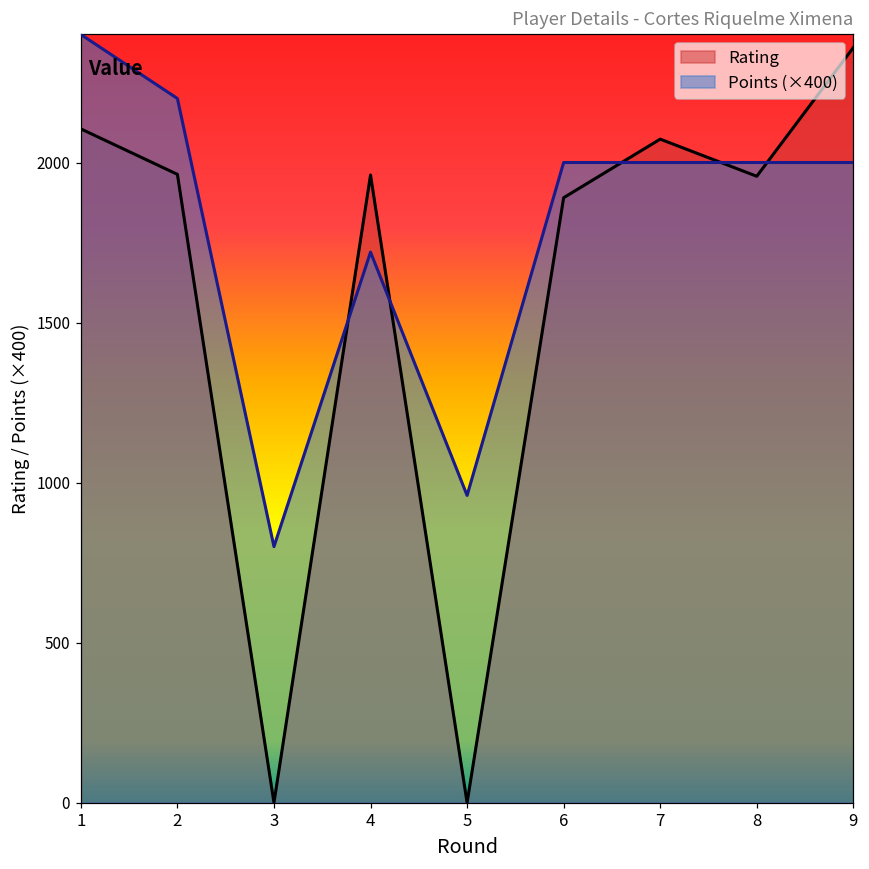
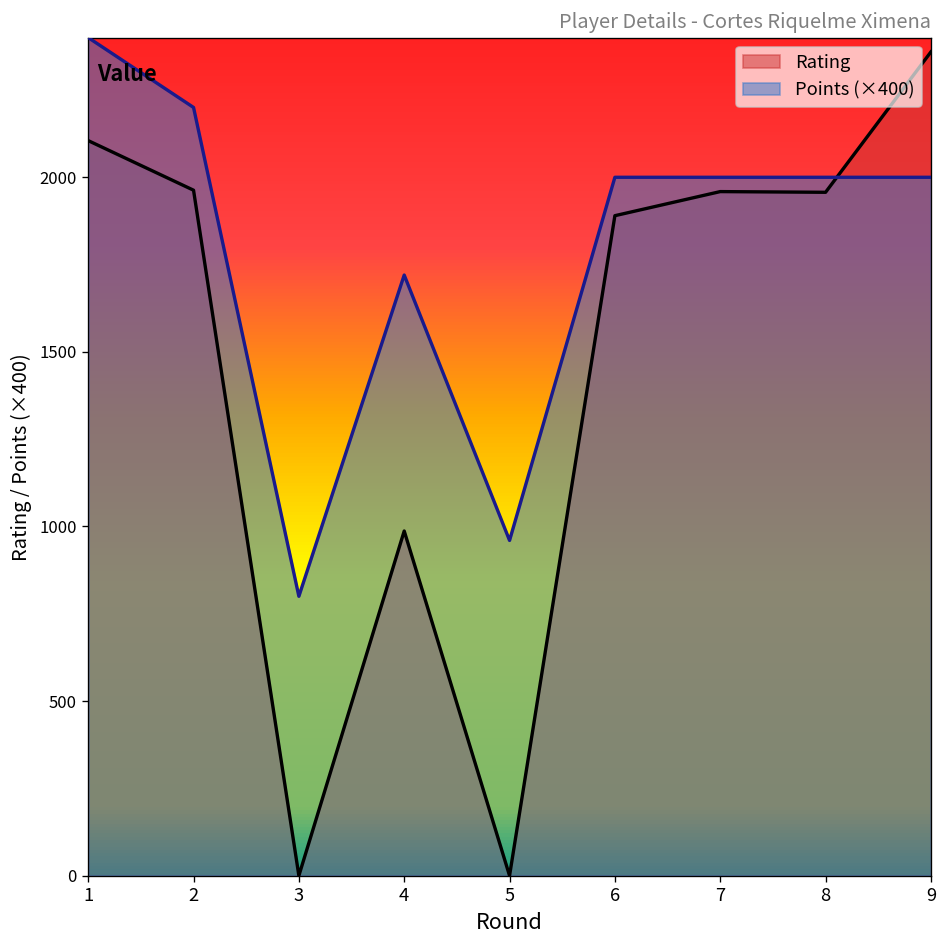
Rating, 4: 1960 -> 990
Rating, 7: 2070 -> 1960
